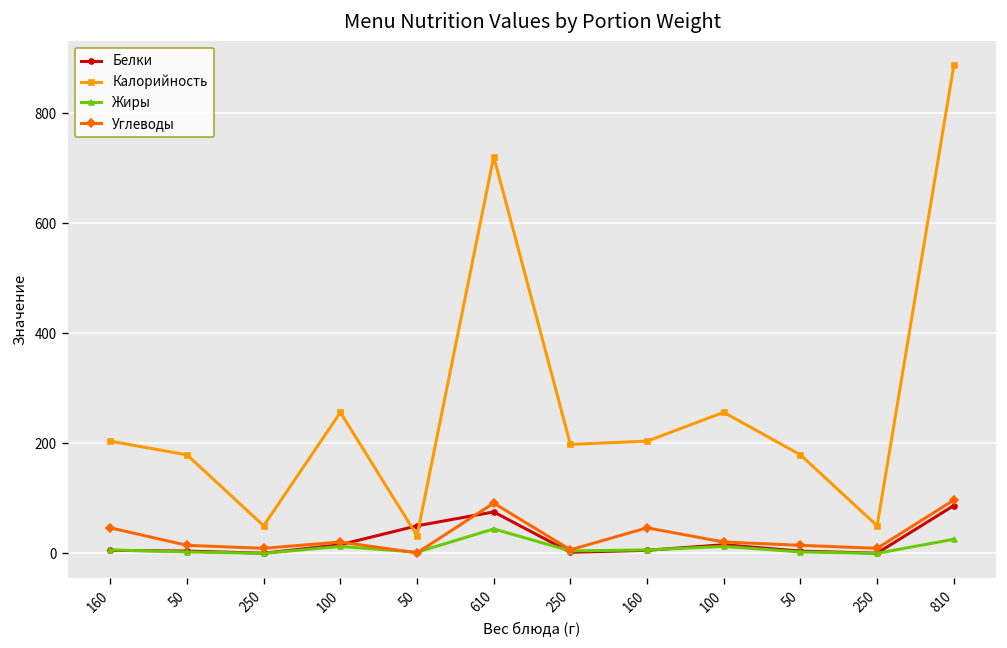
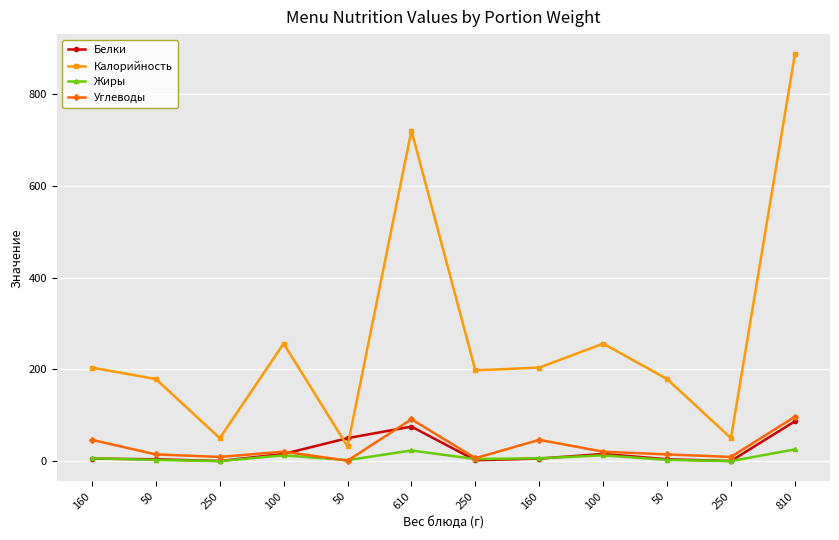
Жиры, 610: 40 -> 20
